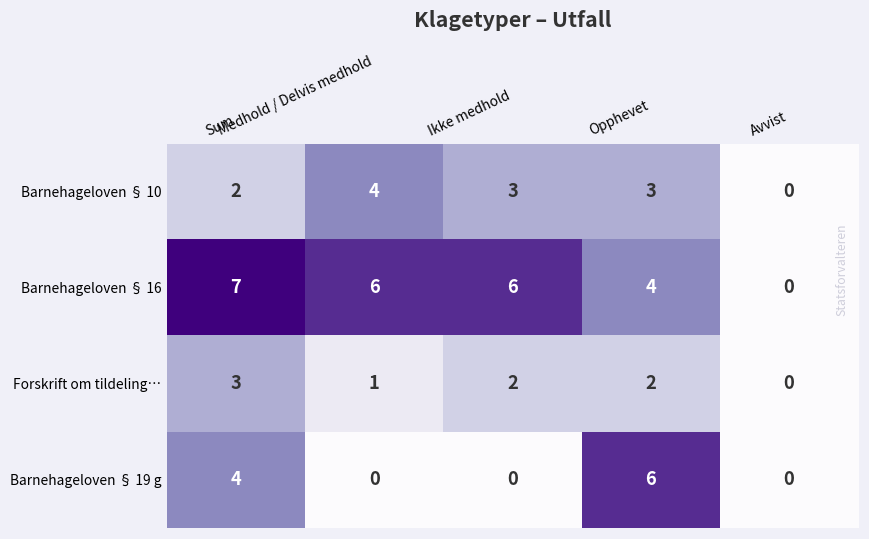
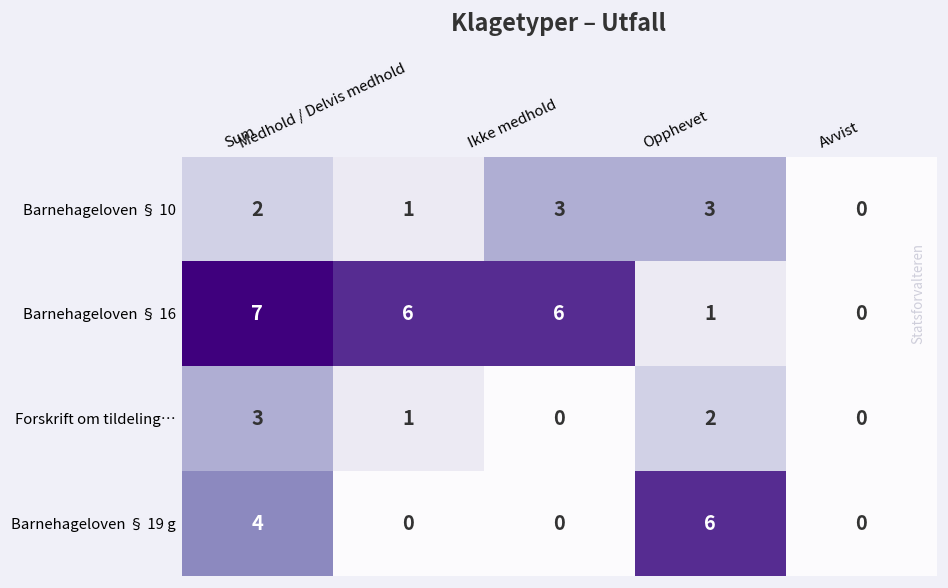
Barnehageloven § 10, Medhold / Delvis medhold: 4 -> 1
Barnehageloven § 16, Opphevet: 4 -> 1
Forskrift om tildeling…, Ikke medhold: 2 -> 0
